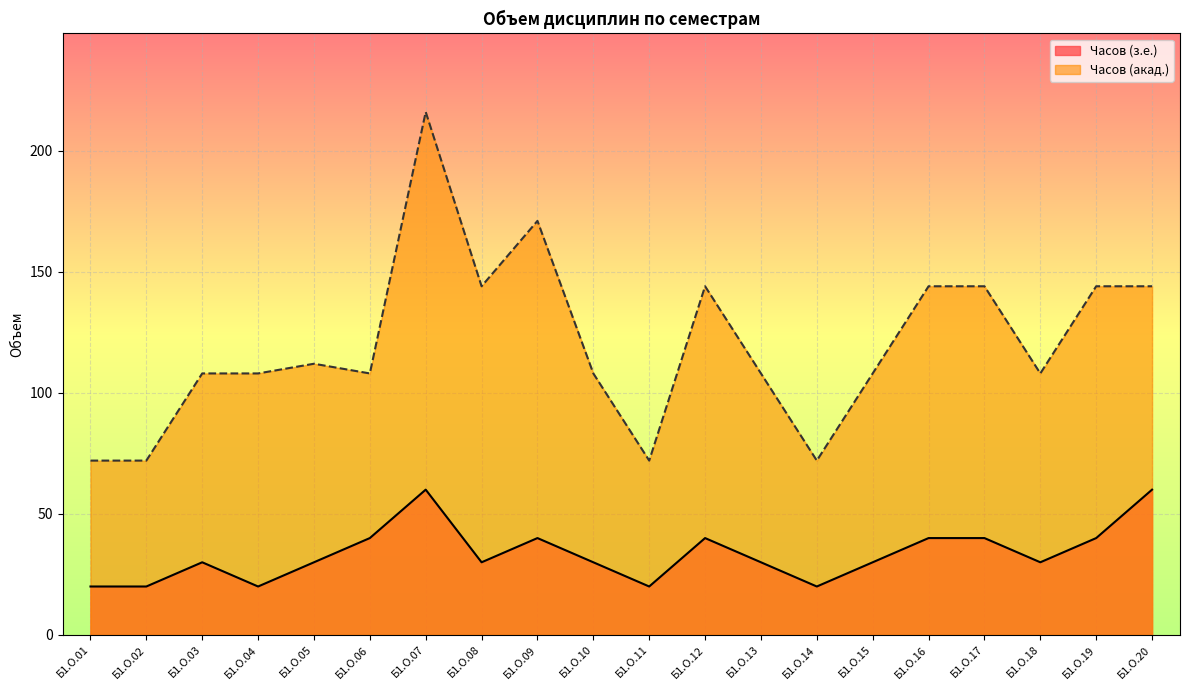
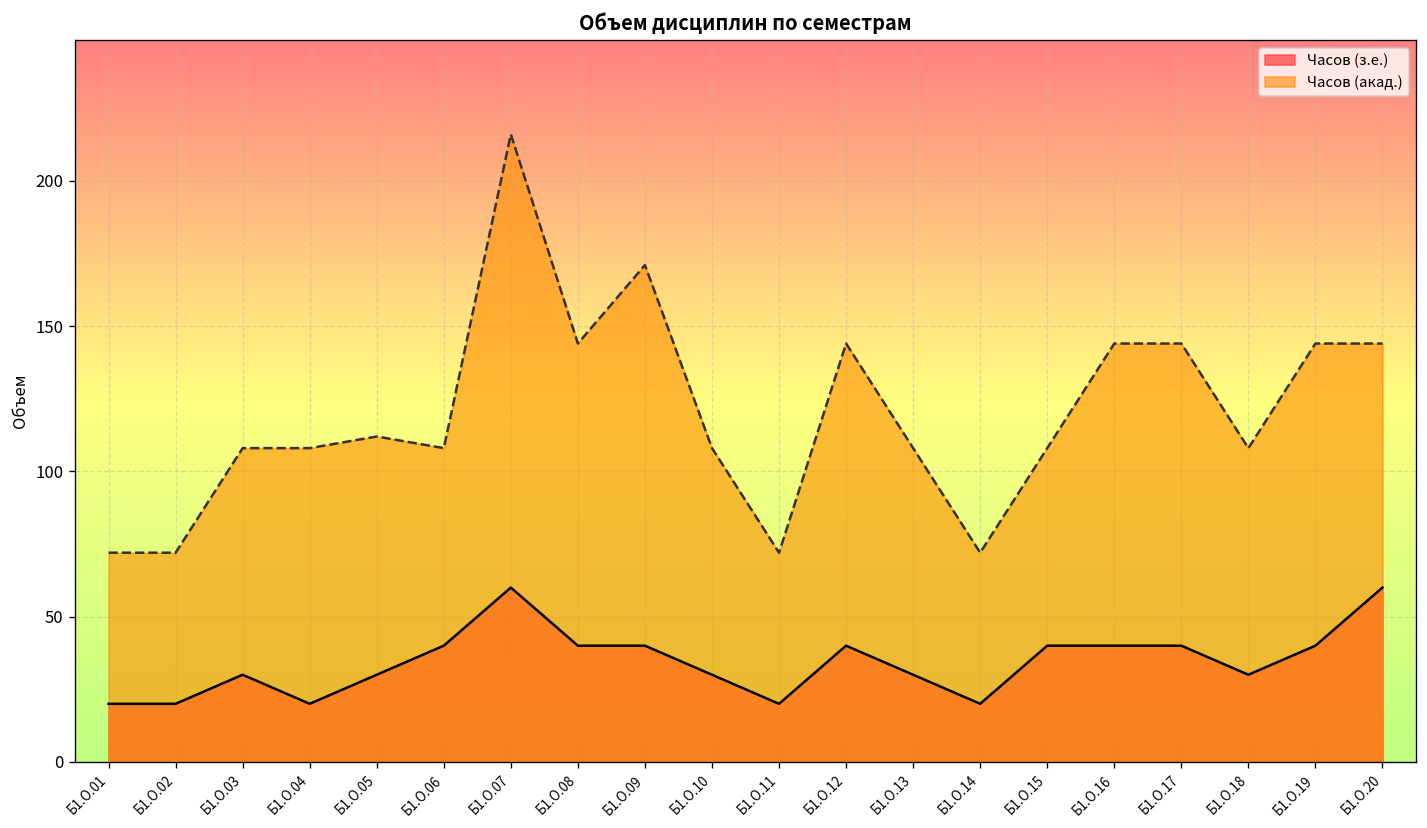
Часов (з.е.), Б1.О.08: 30 -> 40
Часов (з.е.), Б1.О.15: 30 -> 40
